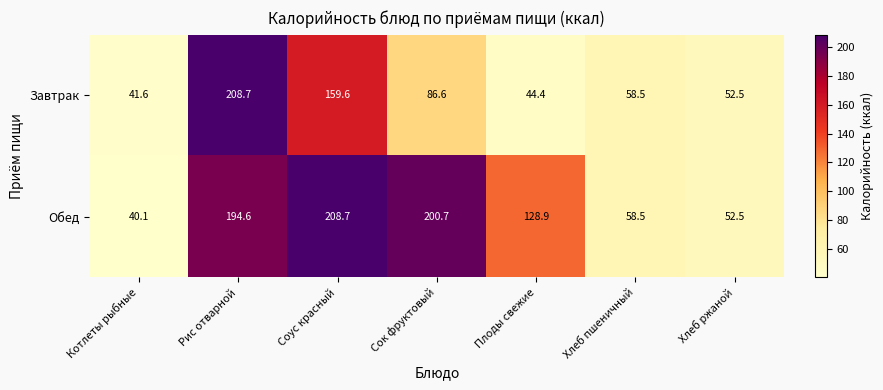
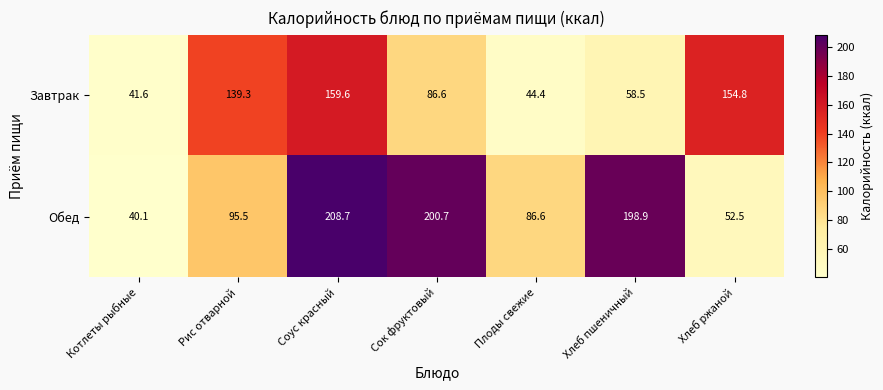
Завтрак, Рис отварной: 208.7 -> 139.3
Завтрак, Хлеб ржаной: 52.5 -> 154.8
Обед, Рис отварной: 194.6 -> 95.5
Обед, Плоды свежие: 128.9 -> 86.6
Обед, Хлеб пшеничный: 58.5 -> 198.9
